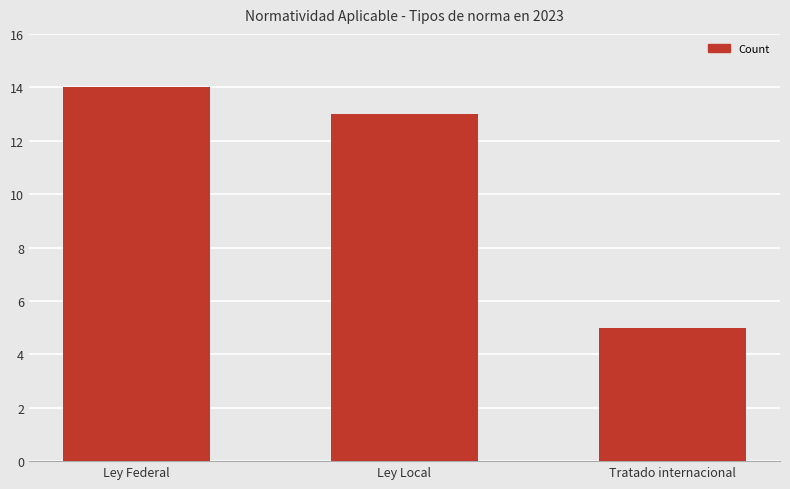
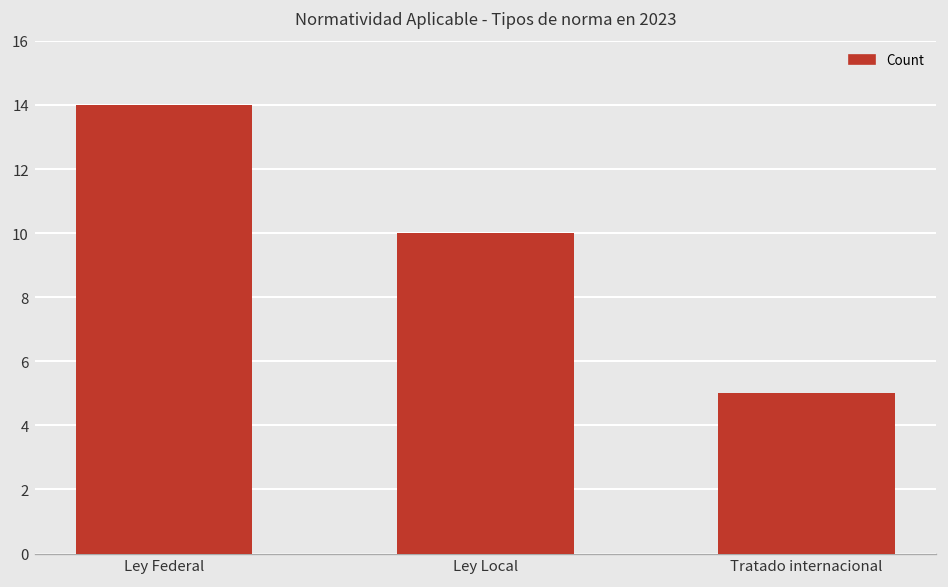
Ley Local: 13 -> 10
